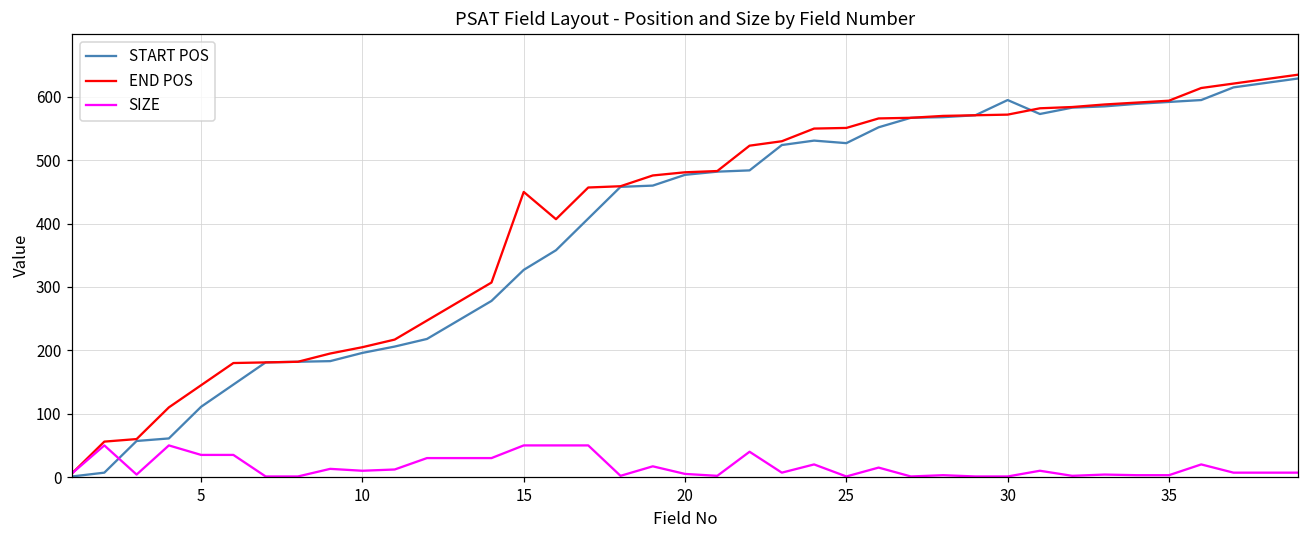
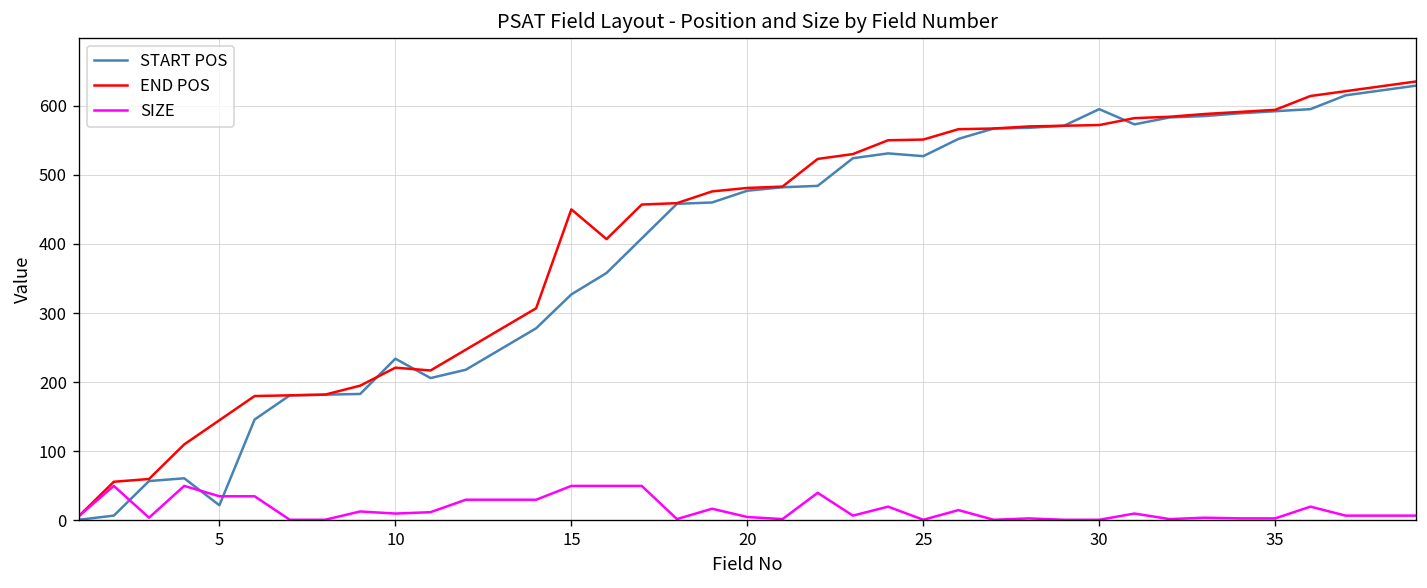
START POS, 5: 110 -> 20
START POS, 10: 200 -> 230
END POS, 10: 210 -> 220
